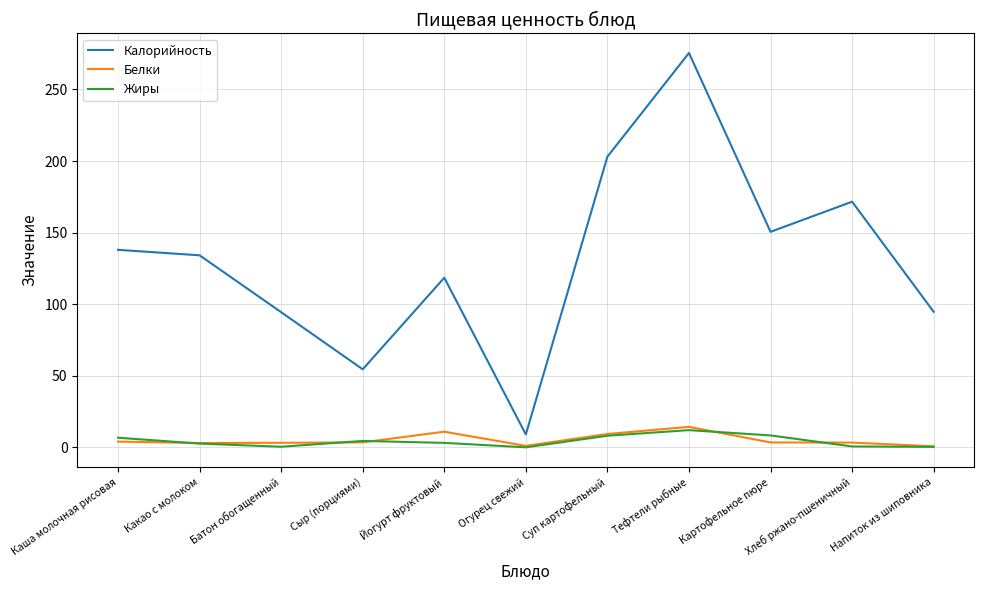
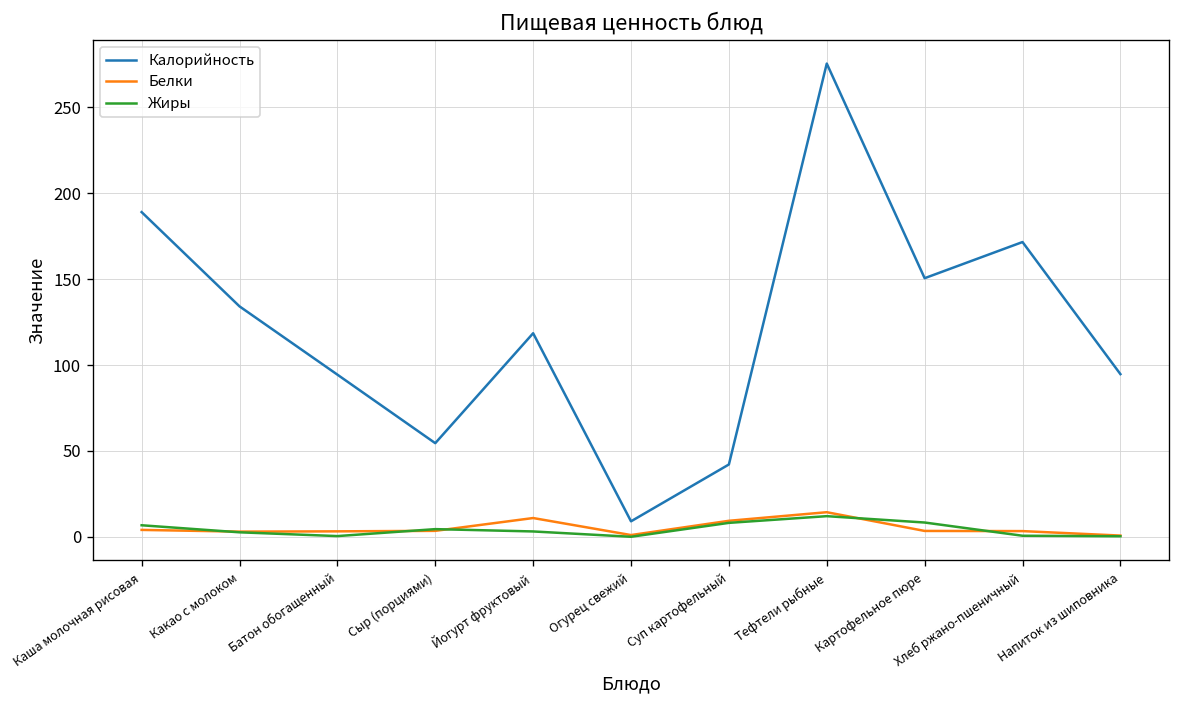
Калорийность, Каша молочная рисовая: 138 -> 189
Калорийность, Суп картофельный: 203 -> 42
